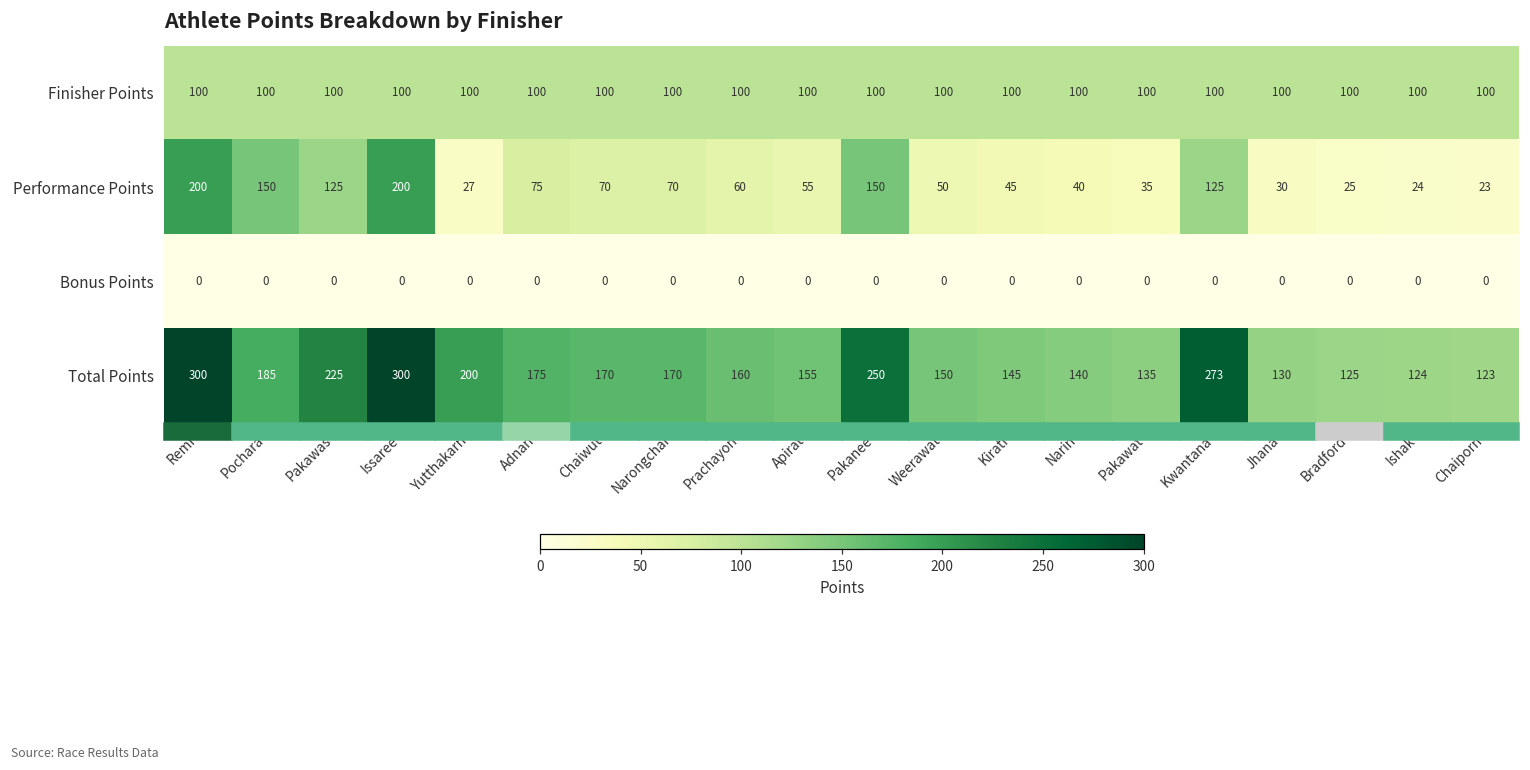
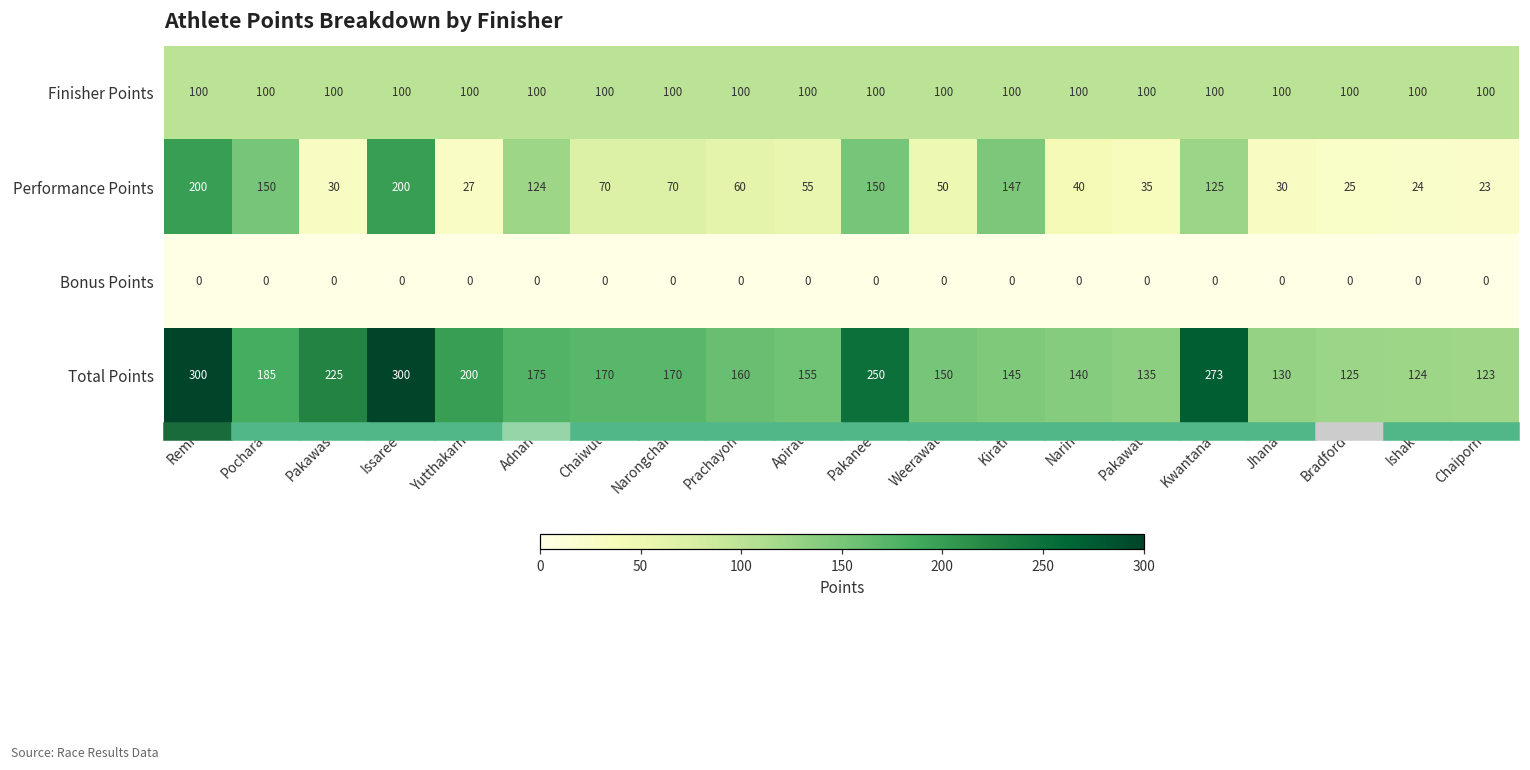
Performance Points, Pakawas: 125 -> 30
Performance Points, Adnan: 75 -> 124
Performance Points, Kirati: 45 -> 147
